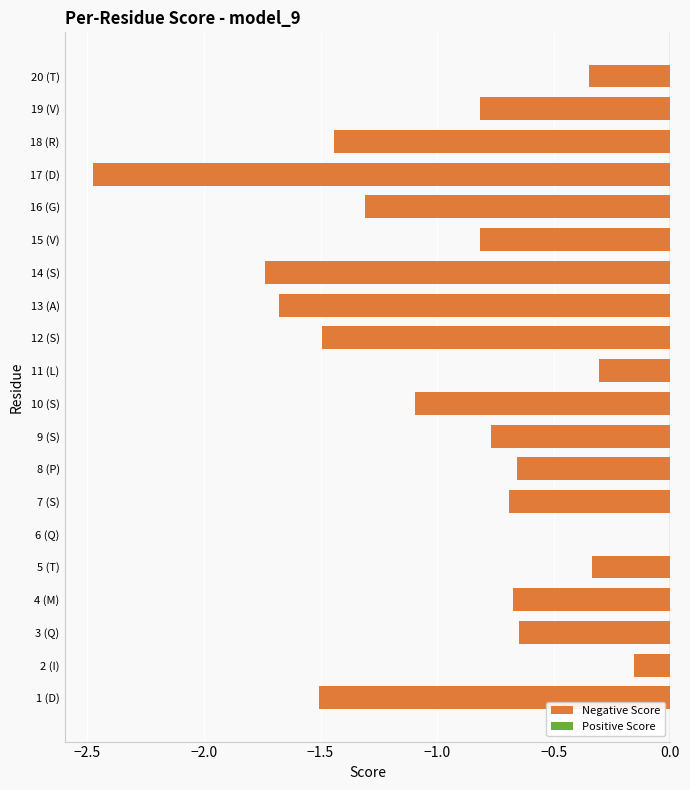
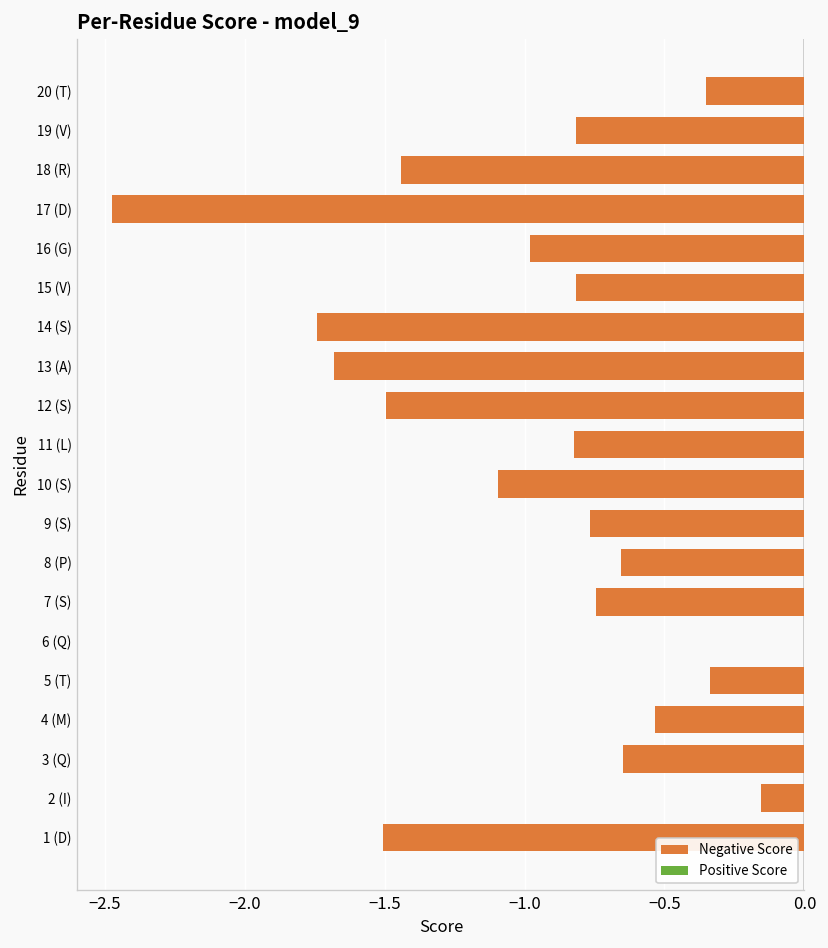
Negative Score, 16 (G): -1.31 -> -0.98
Negative Score, 11 (L): -0.31 -> -0.82
Negative Score, 7 (S): -0.69 -> -0.74
Negative Score, 4 (M): -0.68 -> -0.53
